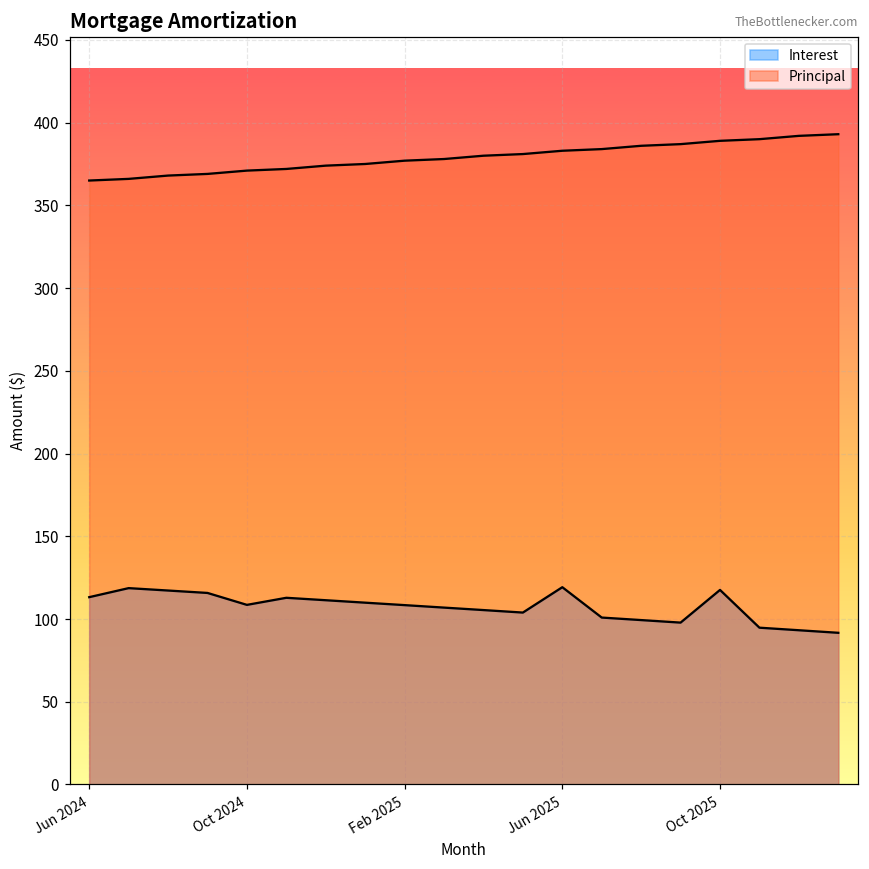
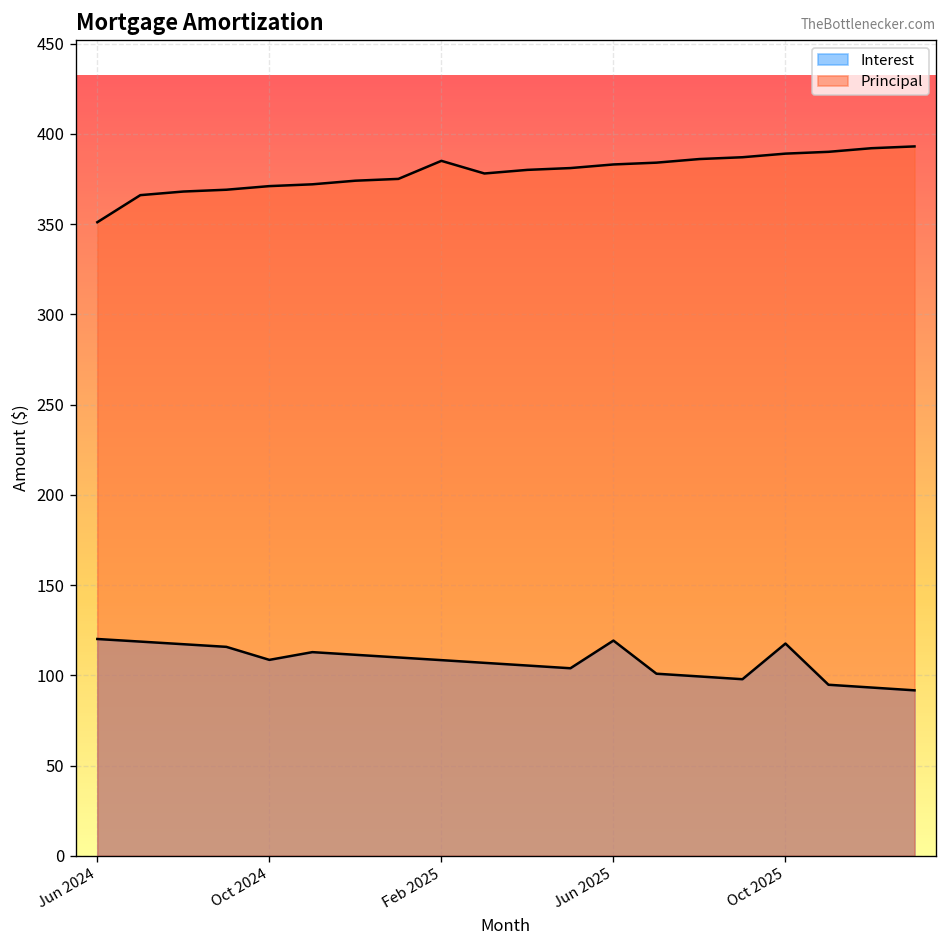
Interest, Jun 2024: 113 -> 120
Principal, Jun 2024: 365 -> 351
Principal, Feb 2025: 377 -> 385
